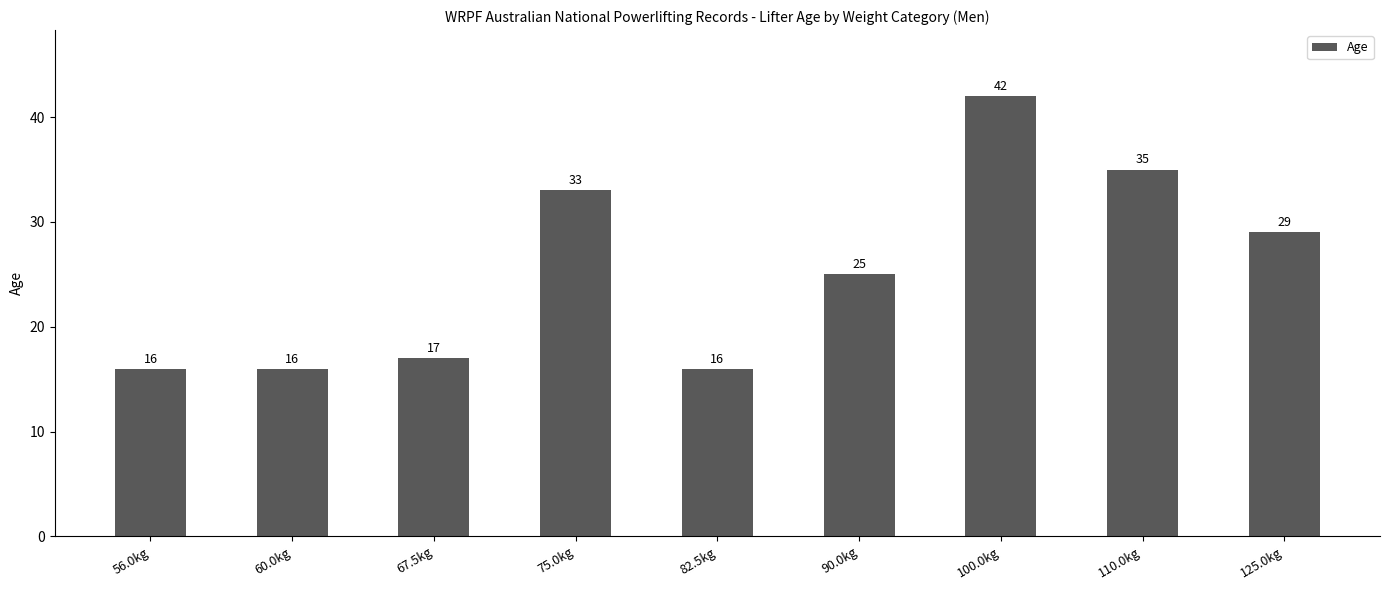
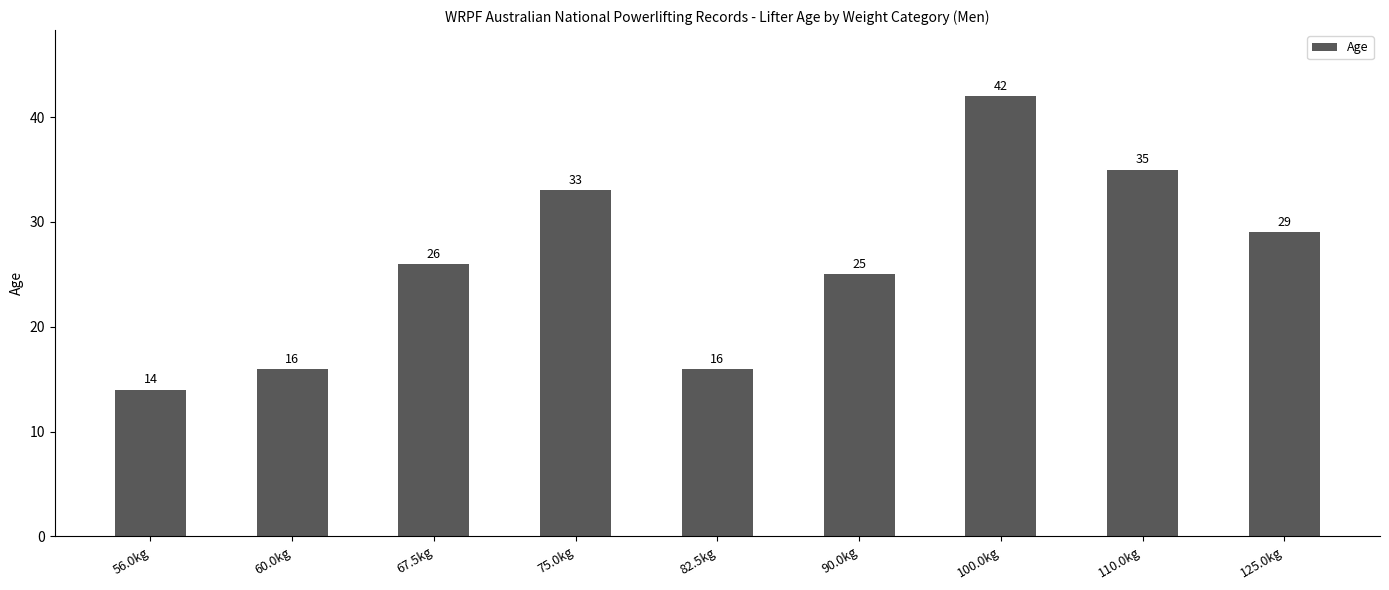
56.0kg: 16 -> 14
67.5kg: 17 -> 26
